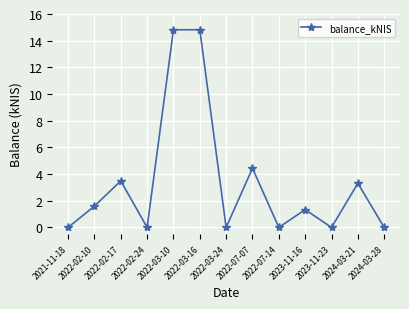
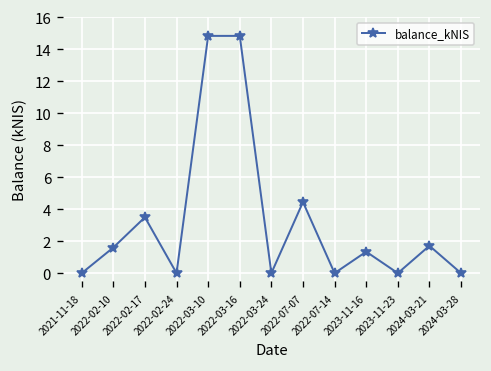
2024-03-21: 3.3 -> 1.7
